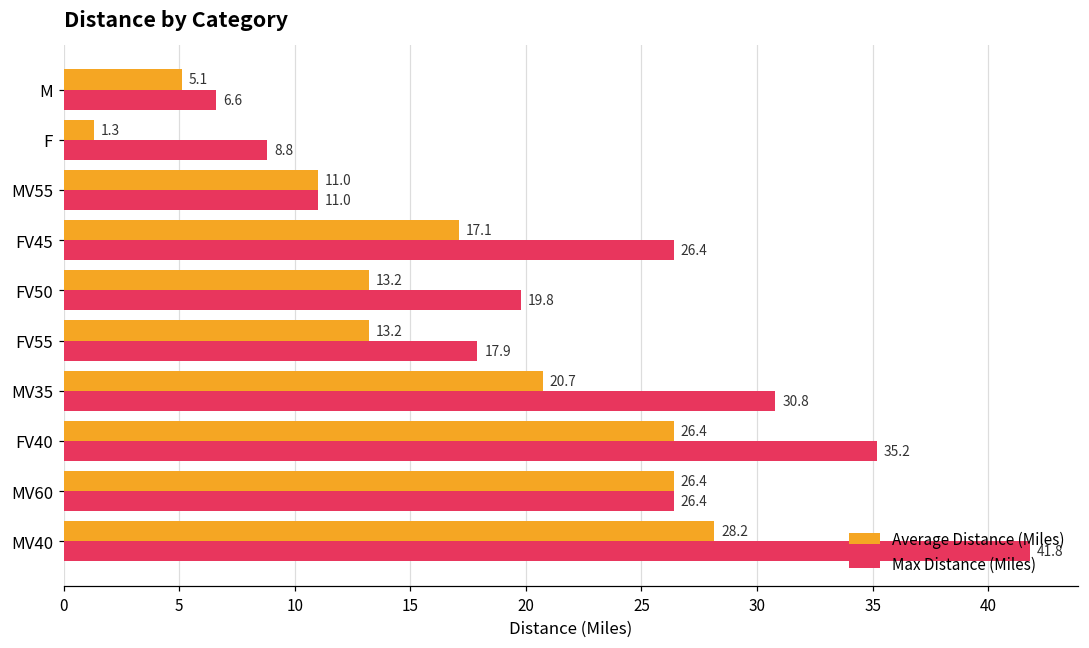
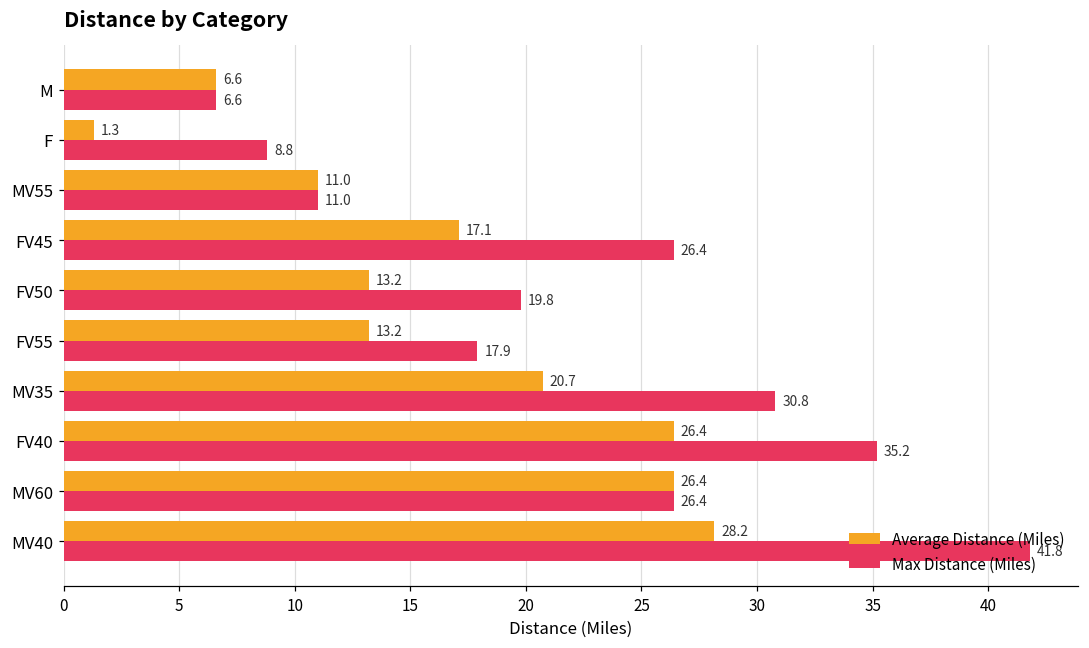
Average Distance (Miles), M: 5.1 -> 6.6
